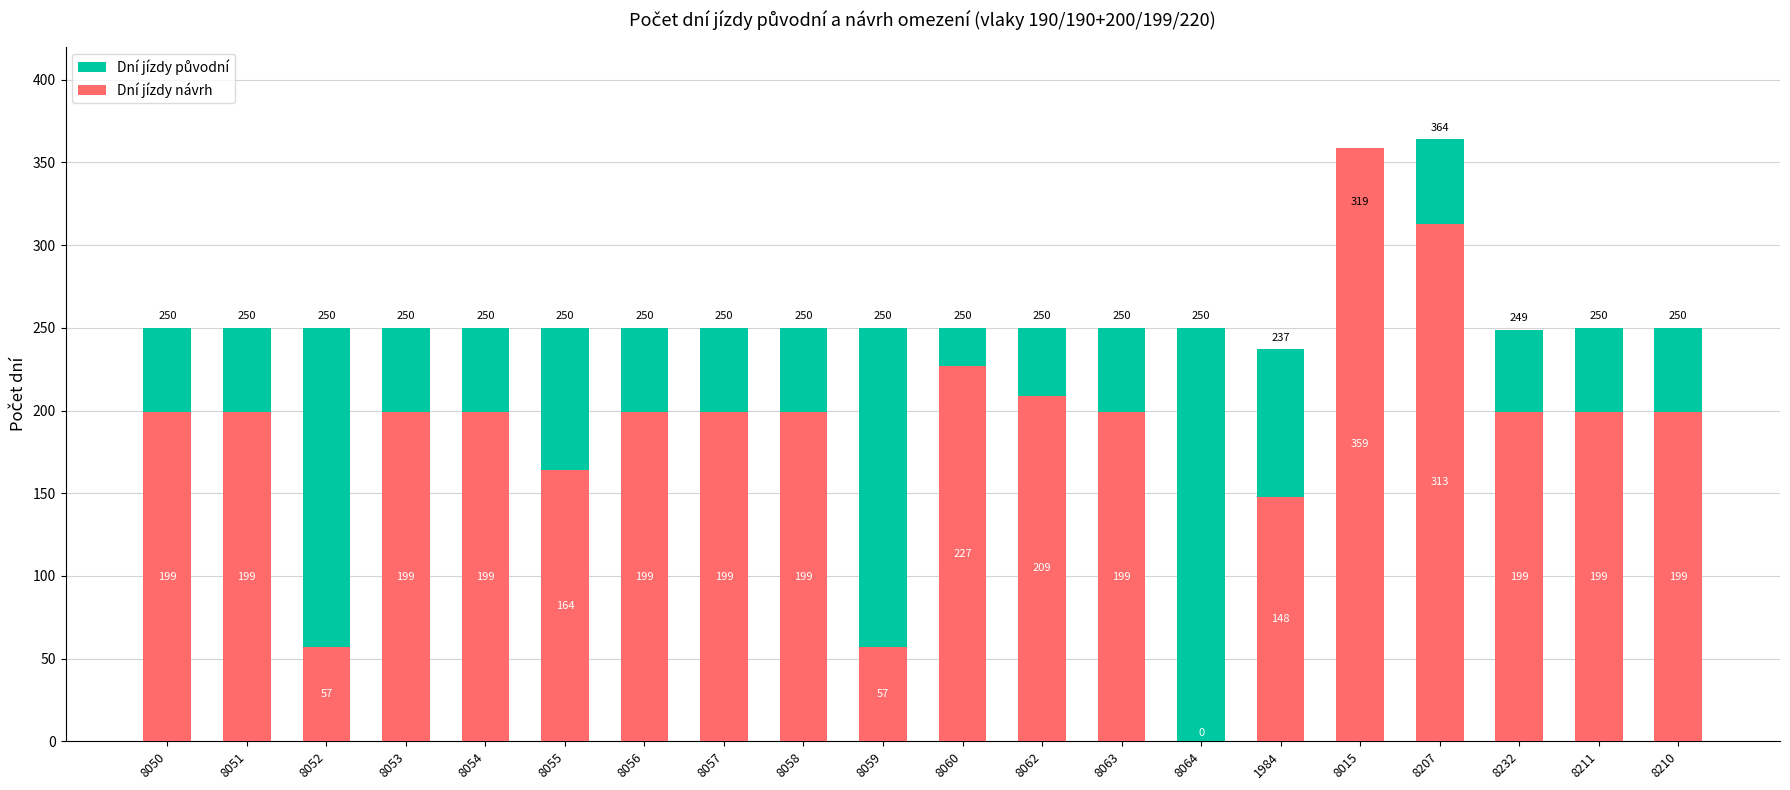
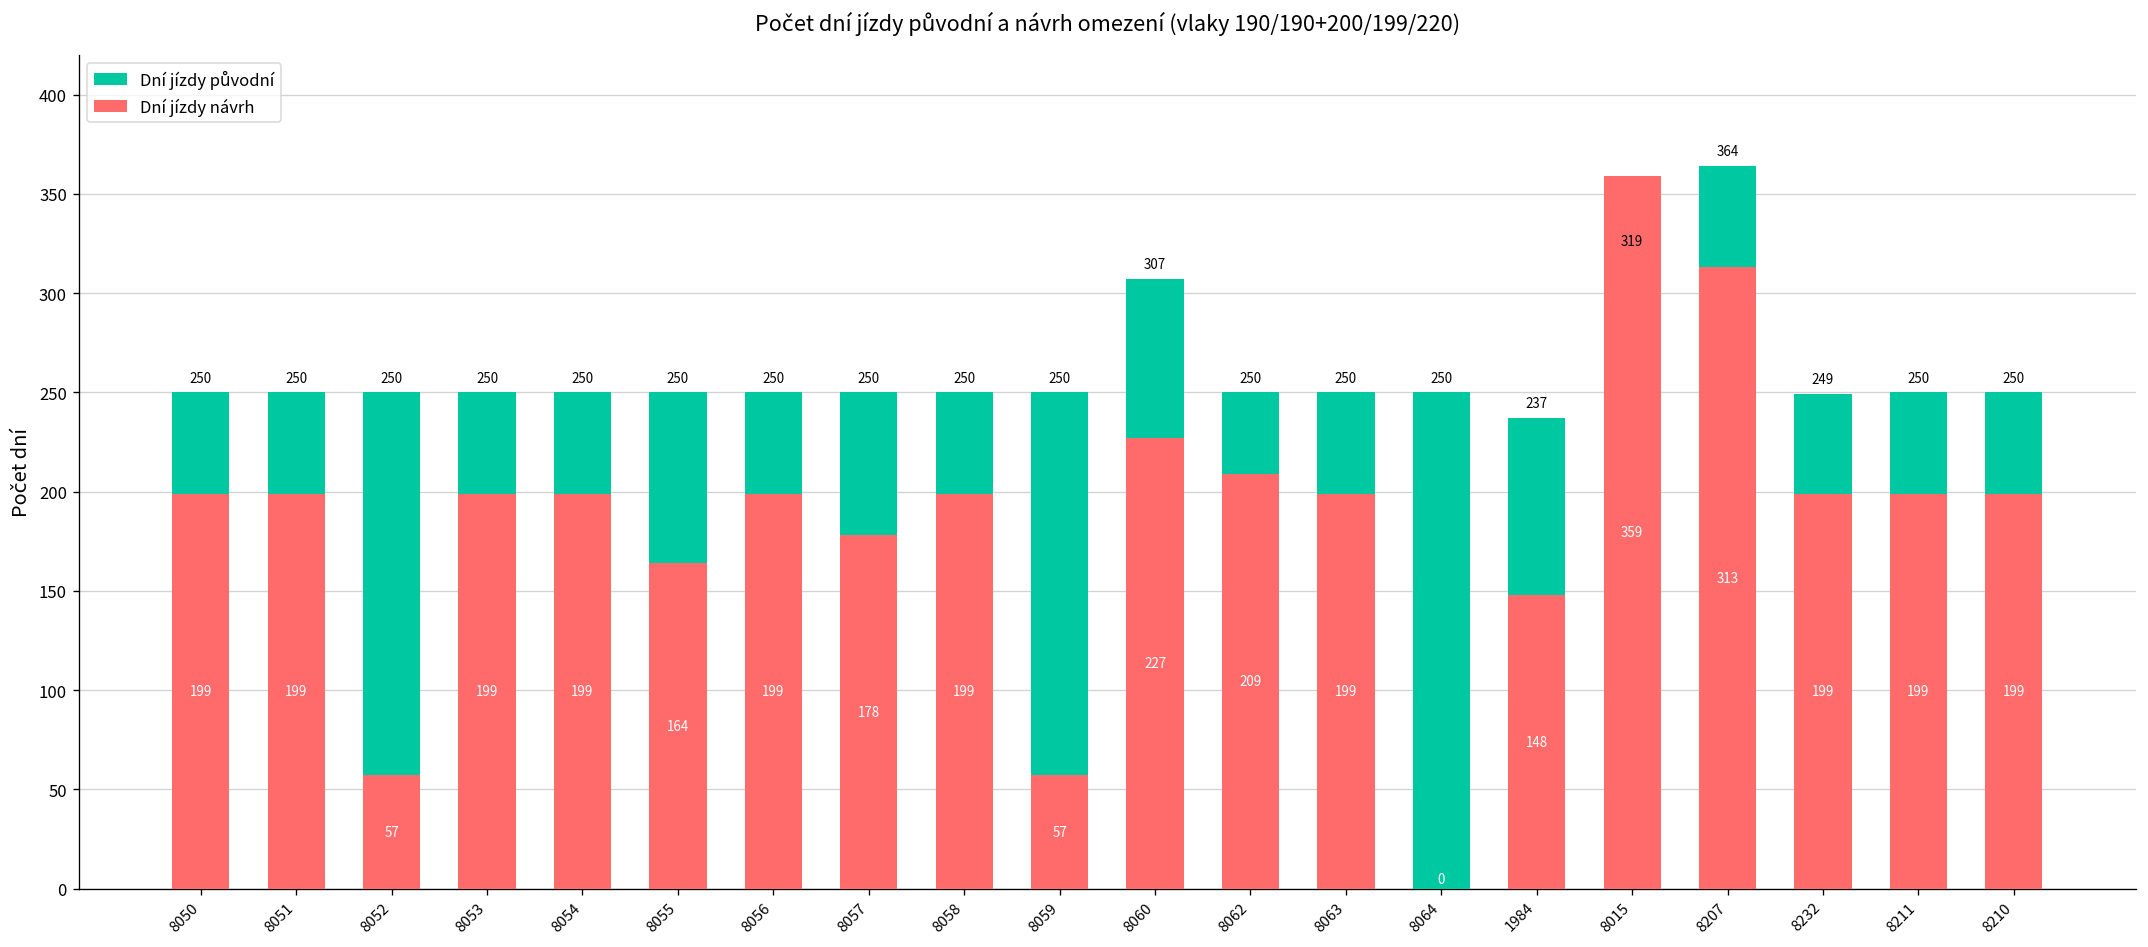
Dní jízdy návrh, 8057: 199 -> 178
Dní jízdy původní, 8060: 250 -> 307
